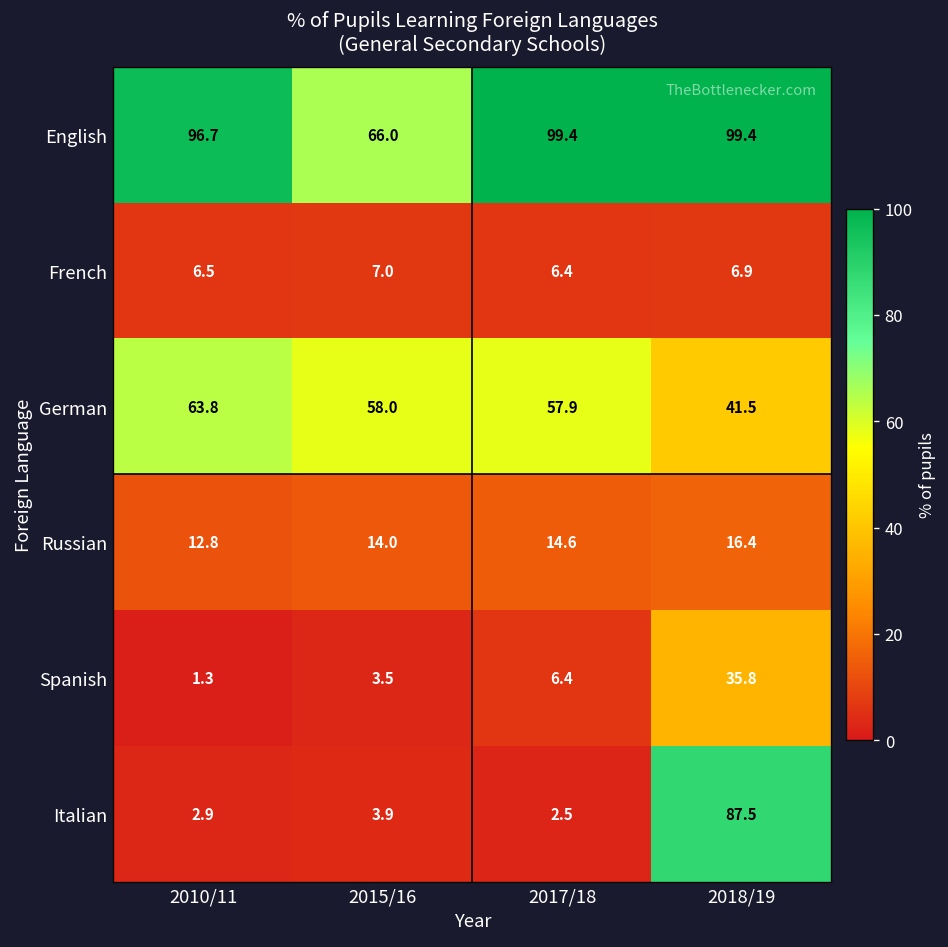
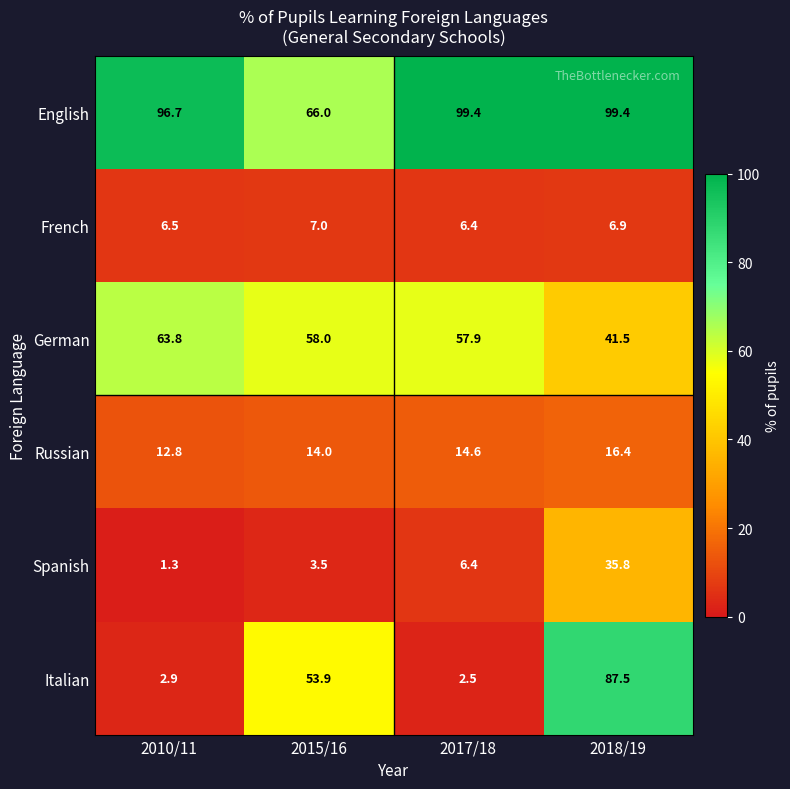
Italian, 2015/16: 3.9 -> 53.9
